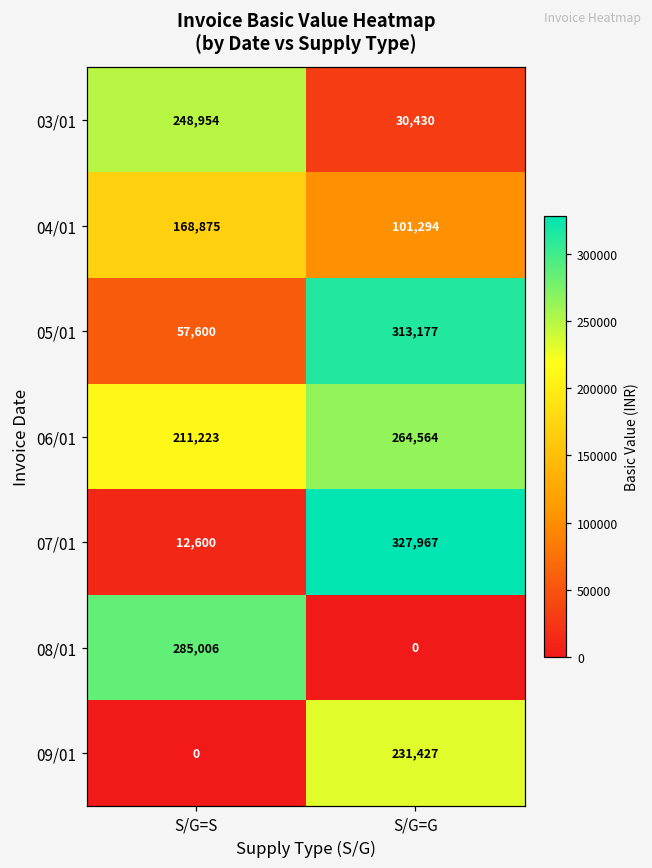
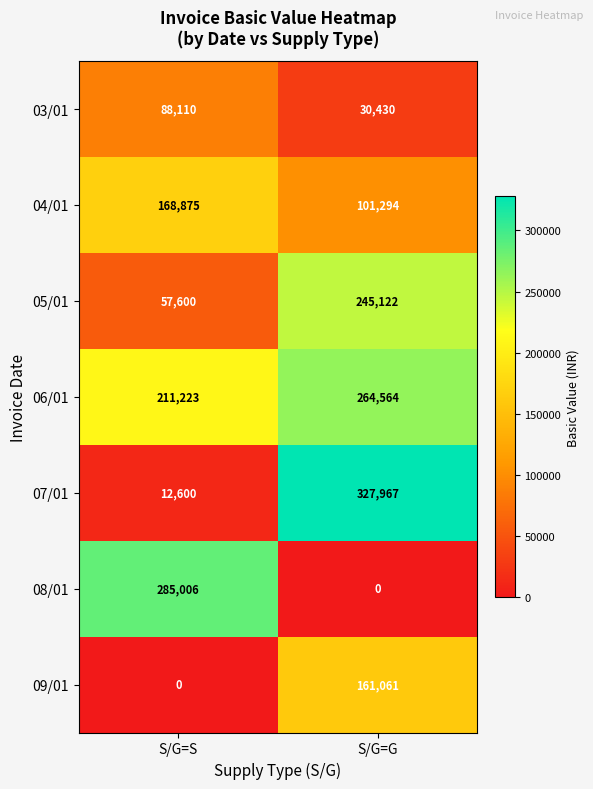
03/01, S/G=S: 248,954 -> 88,110
05/01, S/G=G: 313,177 -> 245,122
09/01, S/G=G: 231,427 -> 161,061
